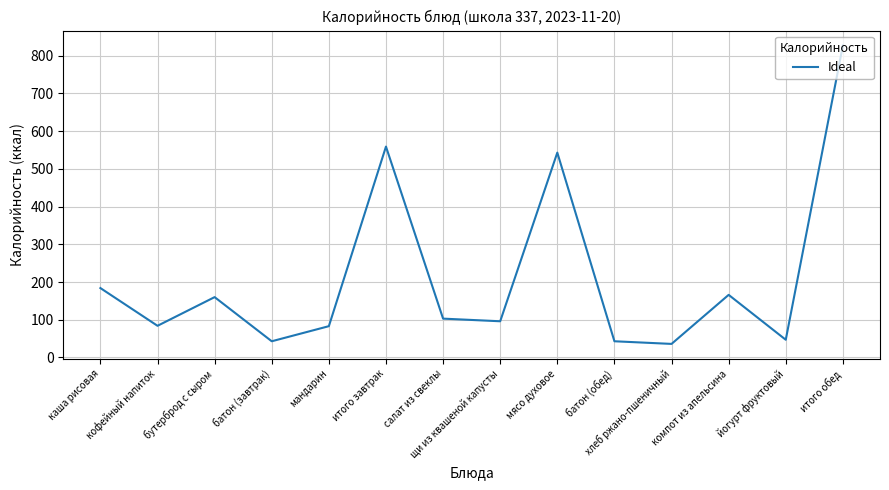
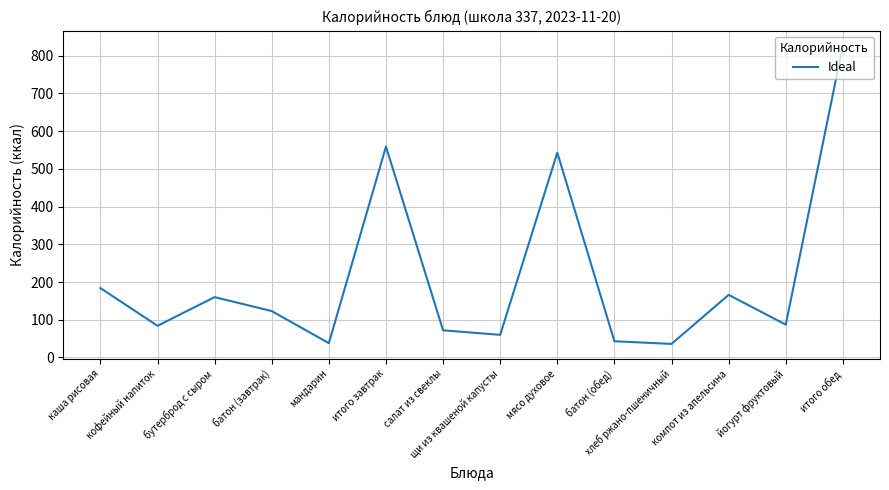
батон (завтрак): 40 -> 120
мандарин: 80 -> 40
салат из свеклы: 100 -> 70
щи из квашеной капусты: 100 -> 60
йогурт фруктовый: 50 -> 90
